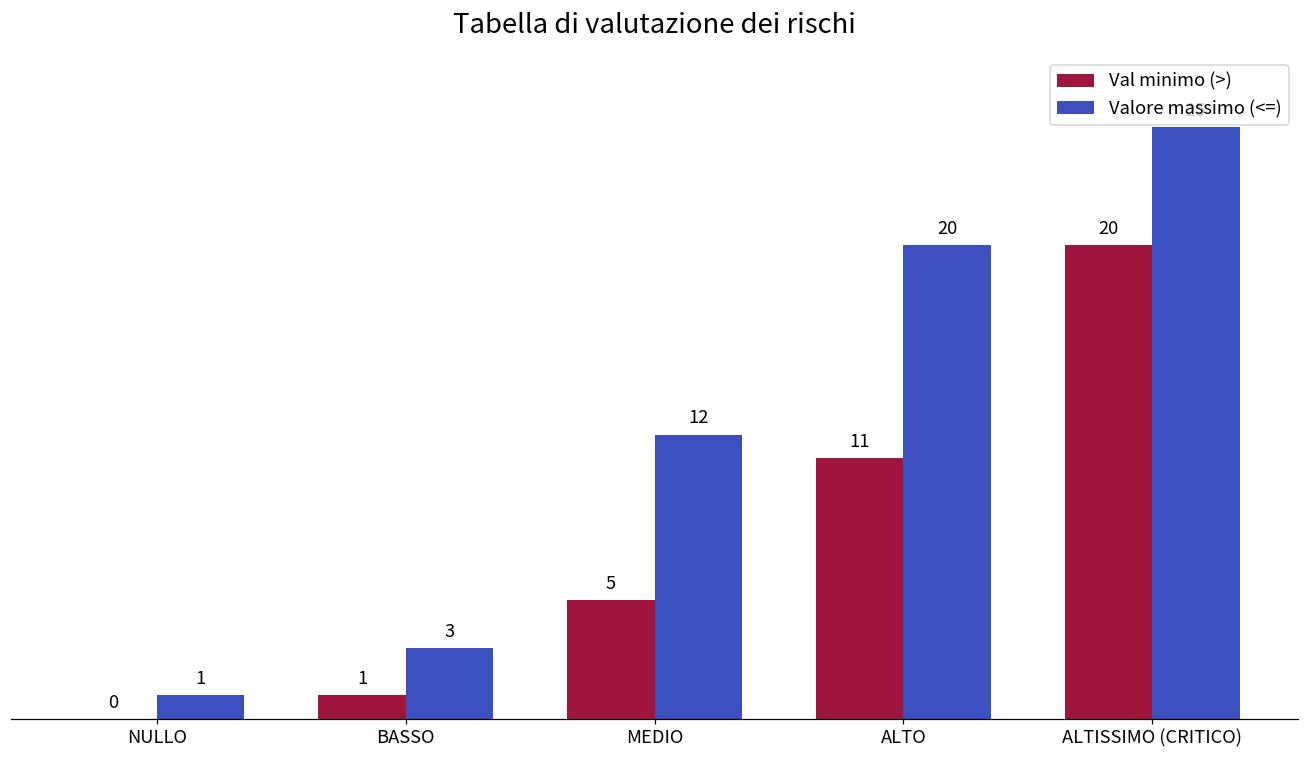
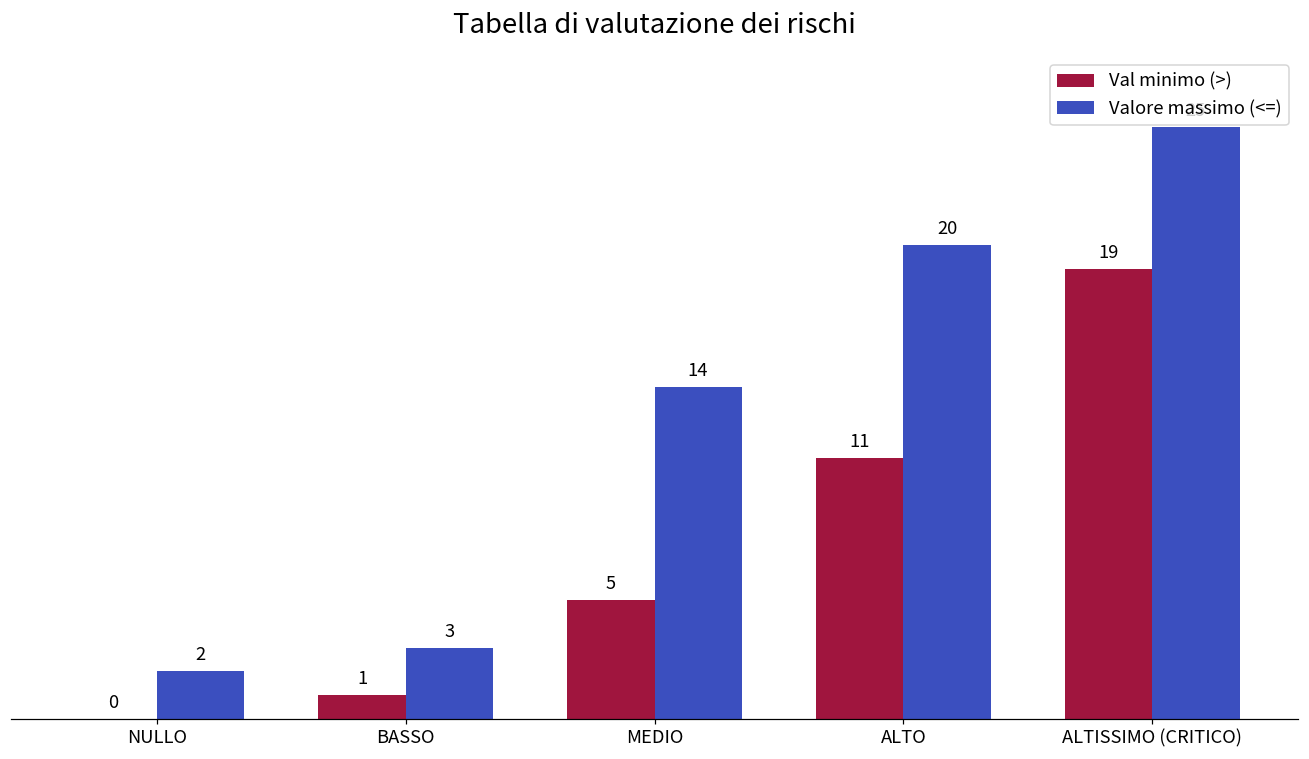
Valore massimo (<=), NULLO: 1 -> 2
Valore massimo (<=), MEDIO: 12 -> 14
Val minimo (>), ALTISSIMO (CRITICO): 20 -> 19
